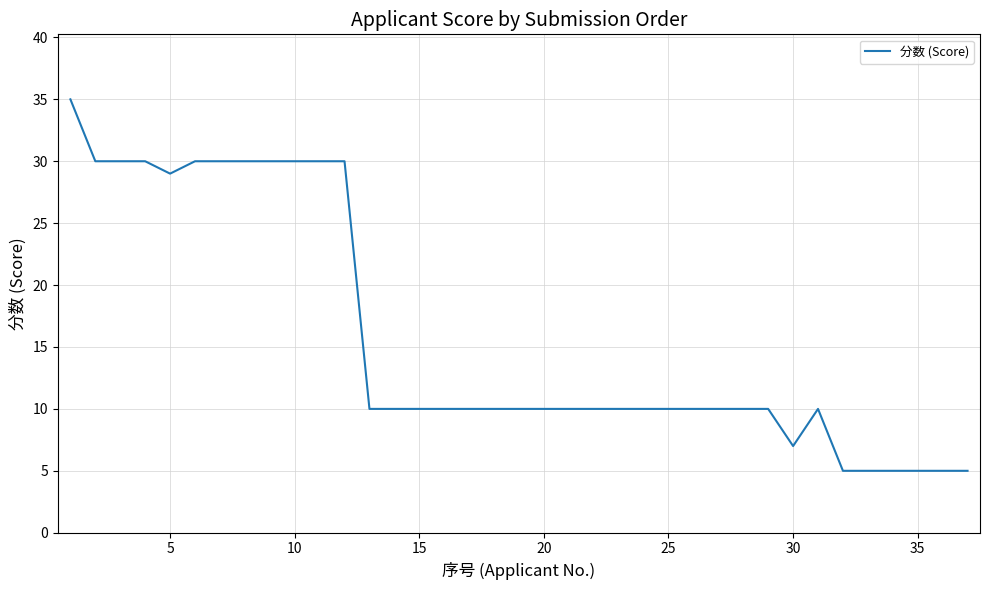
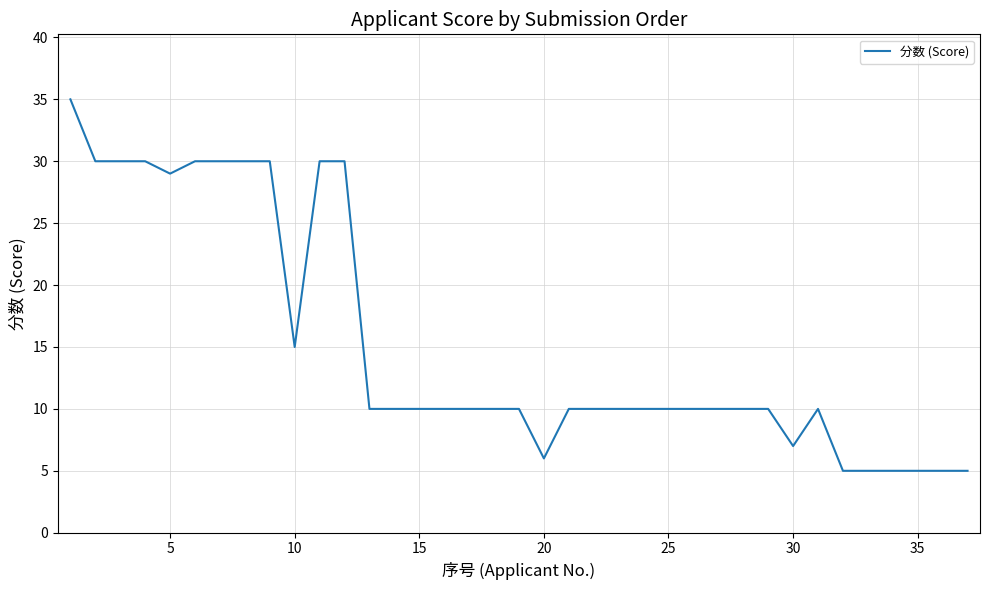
10: 30 -> 15
20: 10 -> 6
